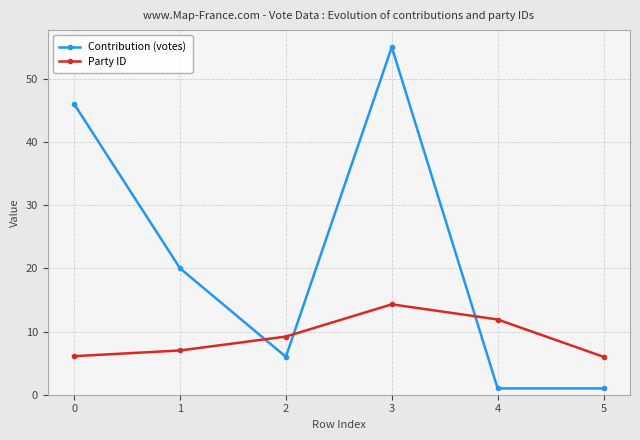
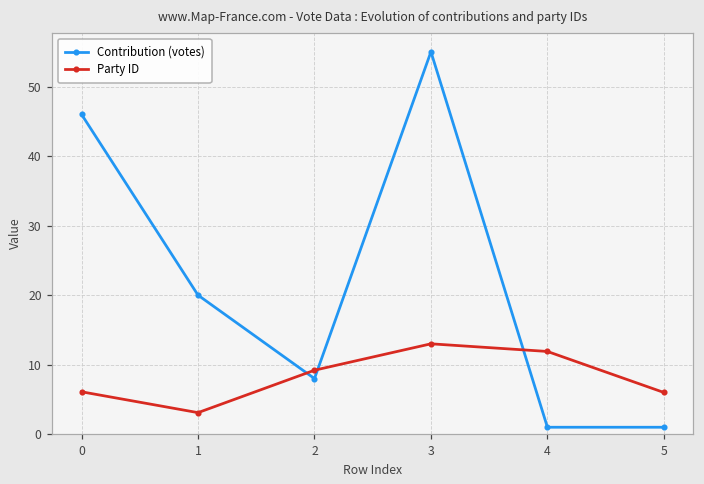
Party ID, 1: 7 -> 3
Contribution (votes), 2: 6 -> 8
Party ID, 3: 14 -> 13
